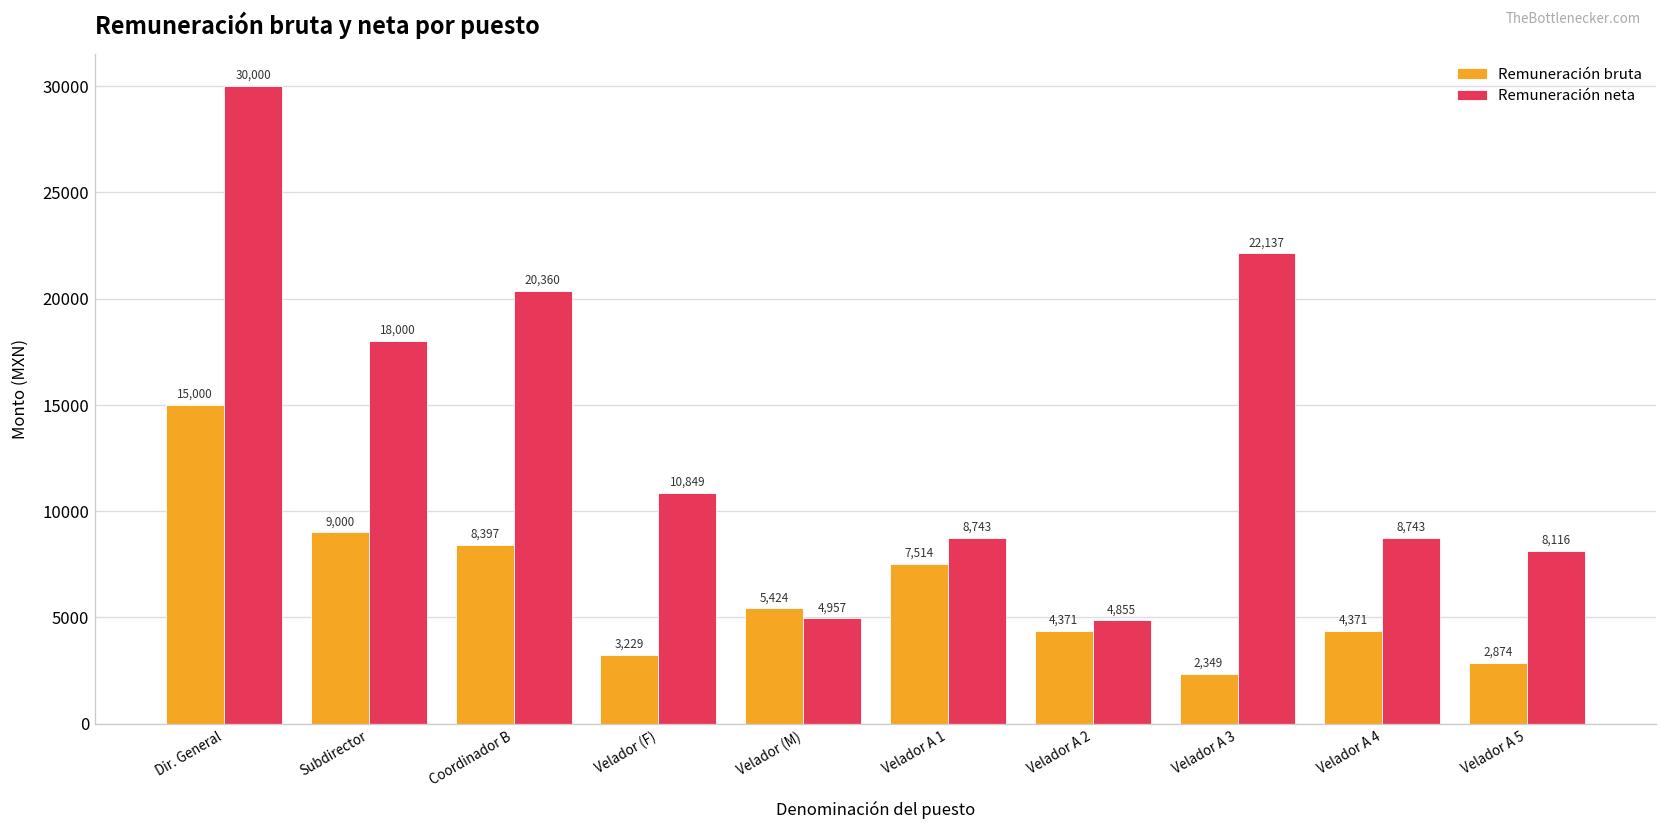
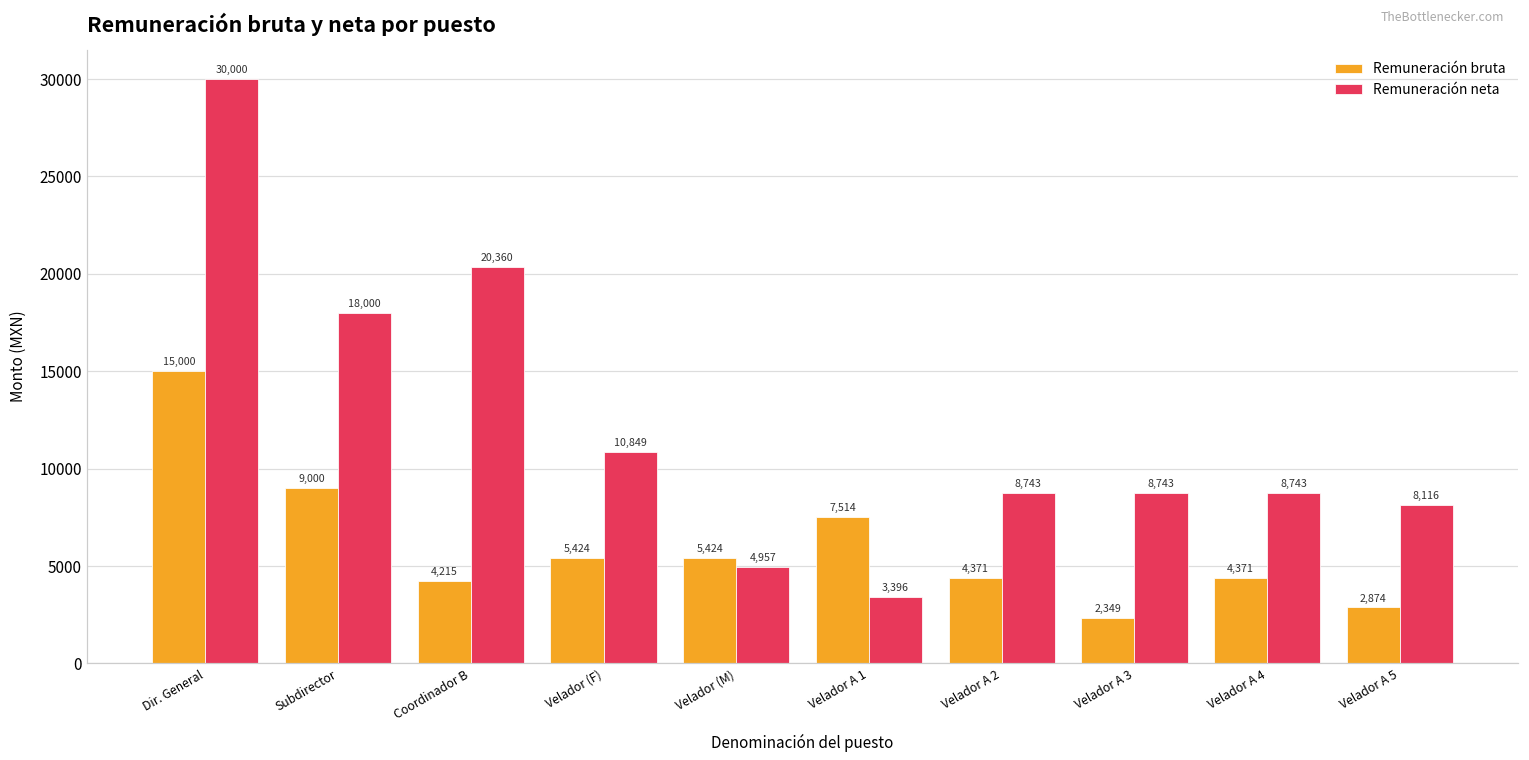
Remuneración bruta, Coordinador B: 8,397 -> 4,215
Remuneración bruta, Velador (F): 3,229 -> 5,424
Remuneración neta, Velador A 1: 8,743 -> 3,396
Remuneración neta, Velador A 2: 4,855 -> 8,743
Remuneración neta, Velador A 3: 22,137 -> 8,743
